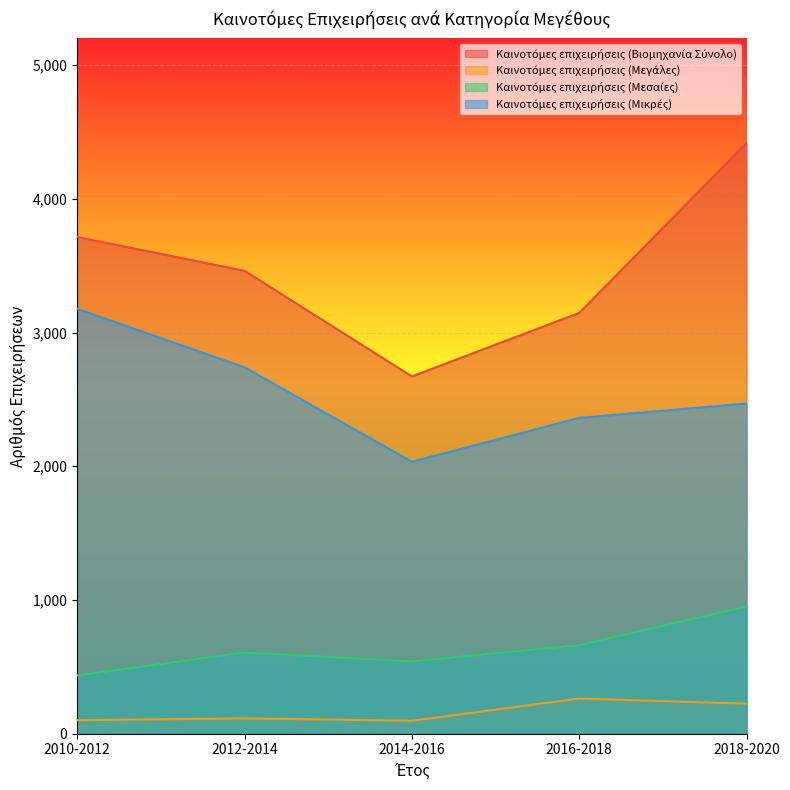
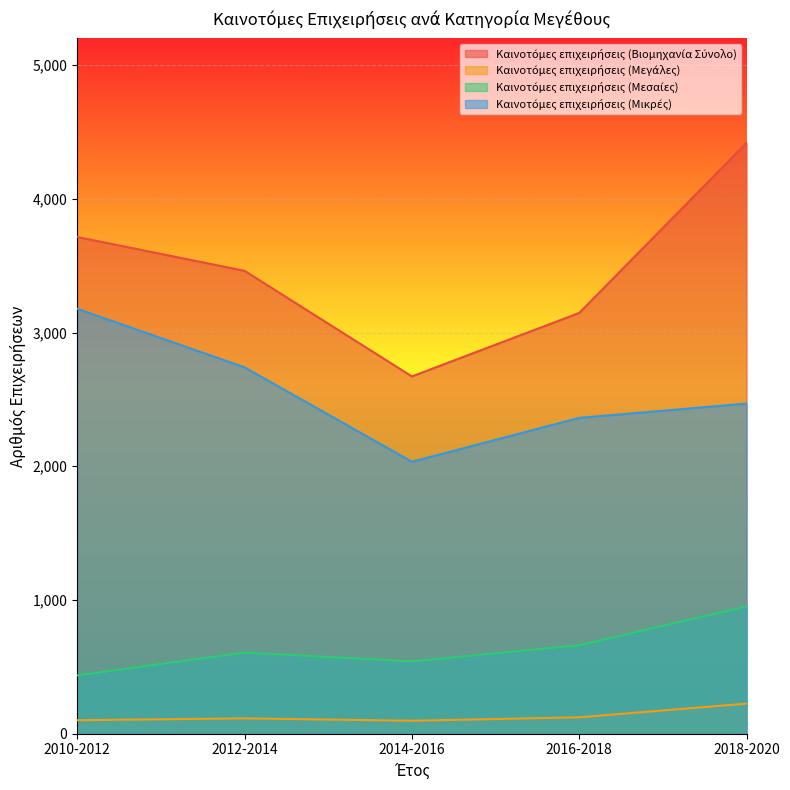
Καινοτόμες επιχειρήσεις (Μεγάλες), 2016-2018: 260 -> 120
